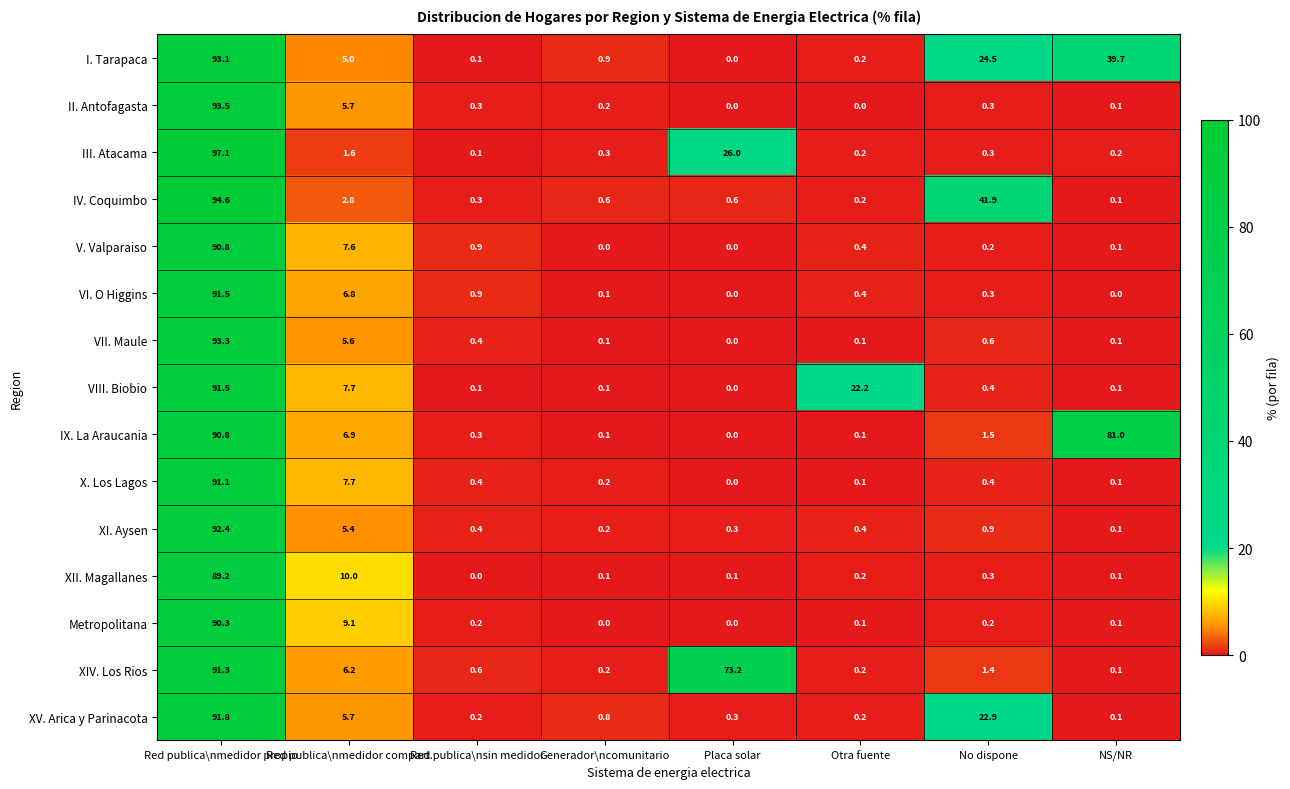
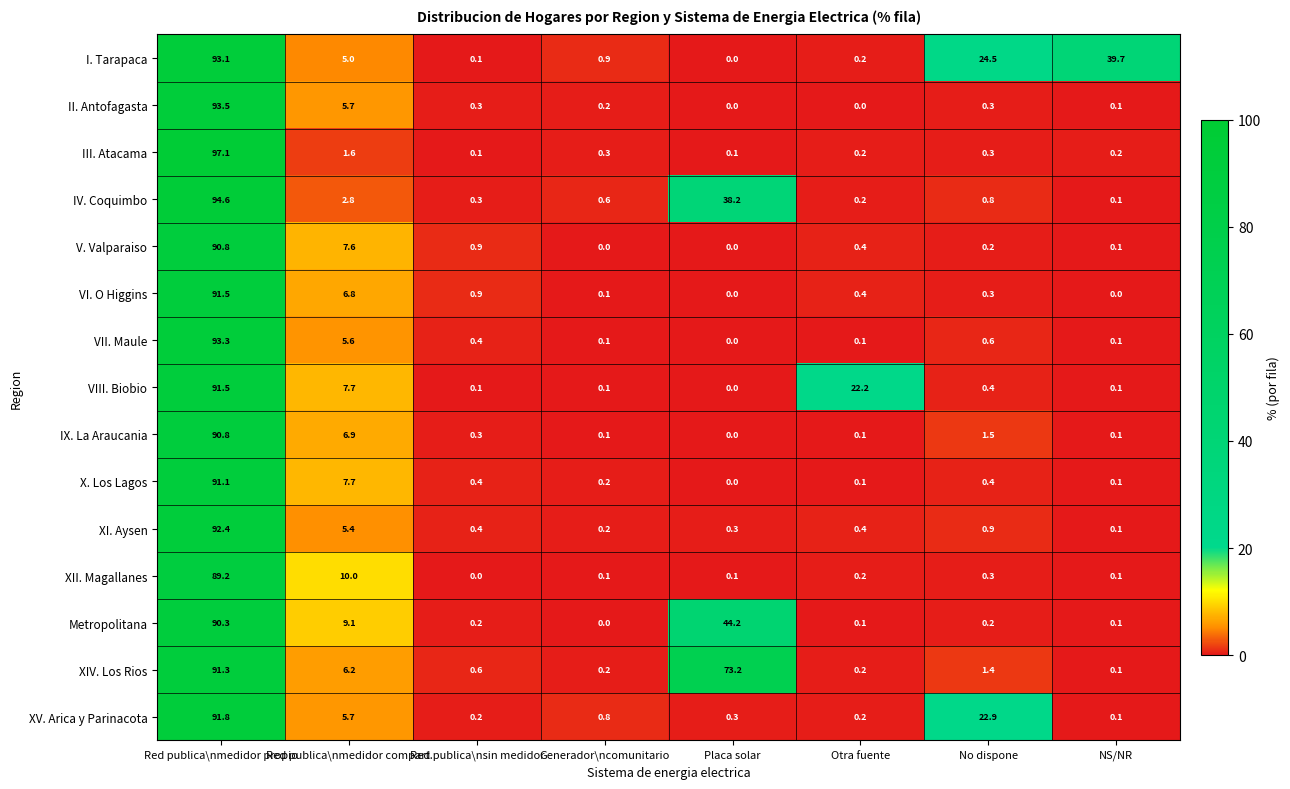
III. Atacama, Placa solar: 26.0 -> 0.1
IV. Coquimbo, Placa solar: 0.6 -> 38.2
IV. Coquimbo, No dispone: 41.9 -> 0.8
IX. La Araucania, NS/NR: 81.0 -> 0.1
Metropolitana, Placa solar: 0.0 -> 44.2
